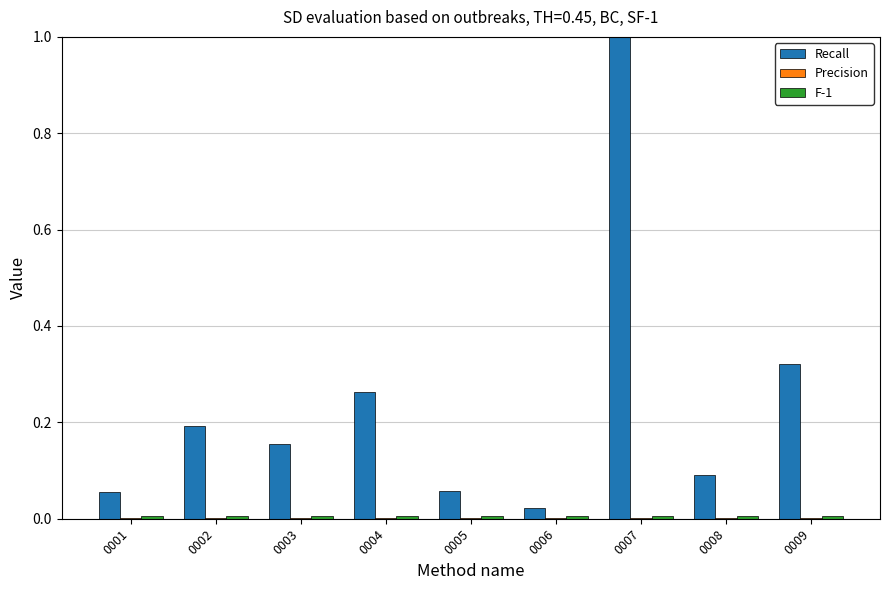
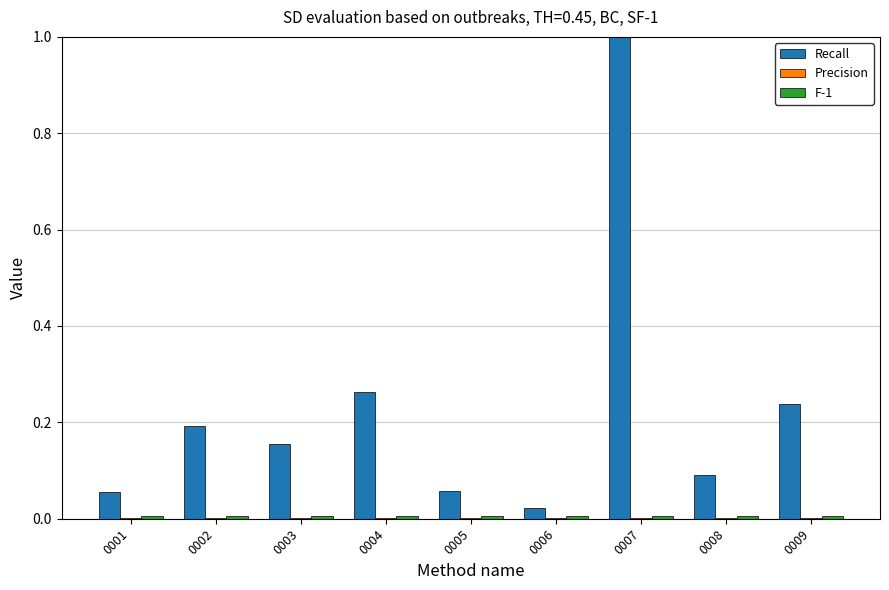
Recall, 0009: 0.32 -> 0.24
